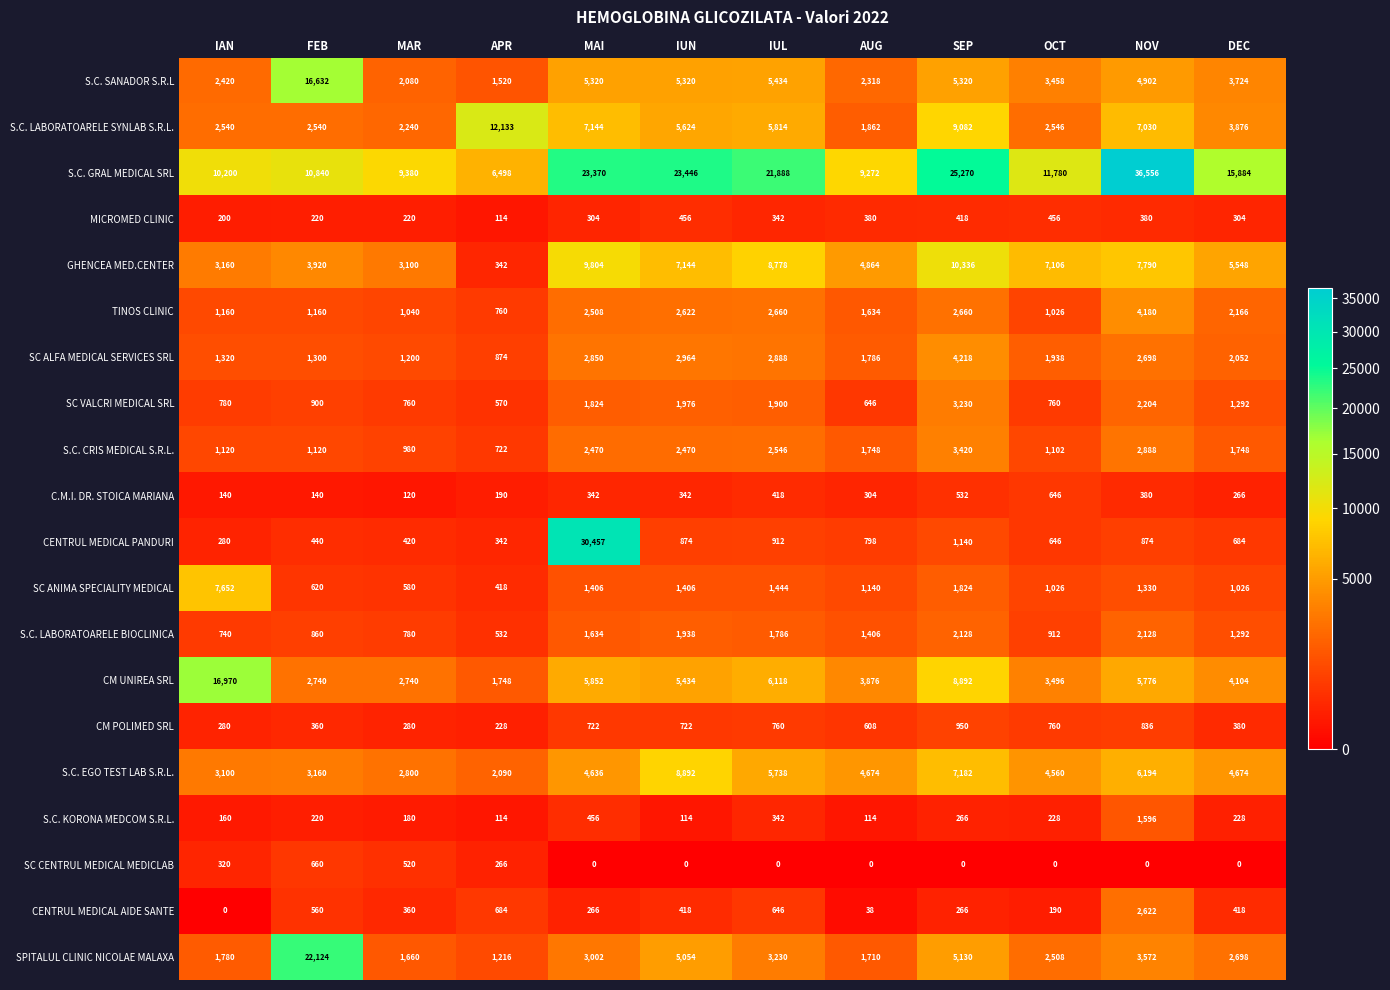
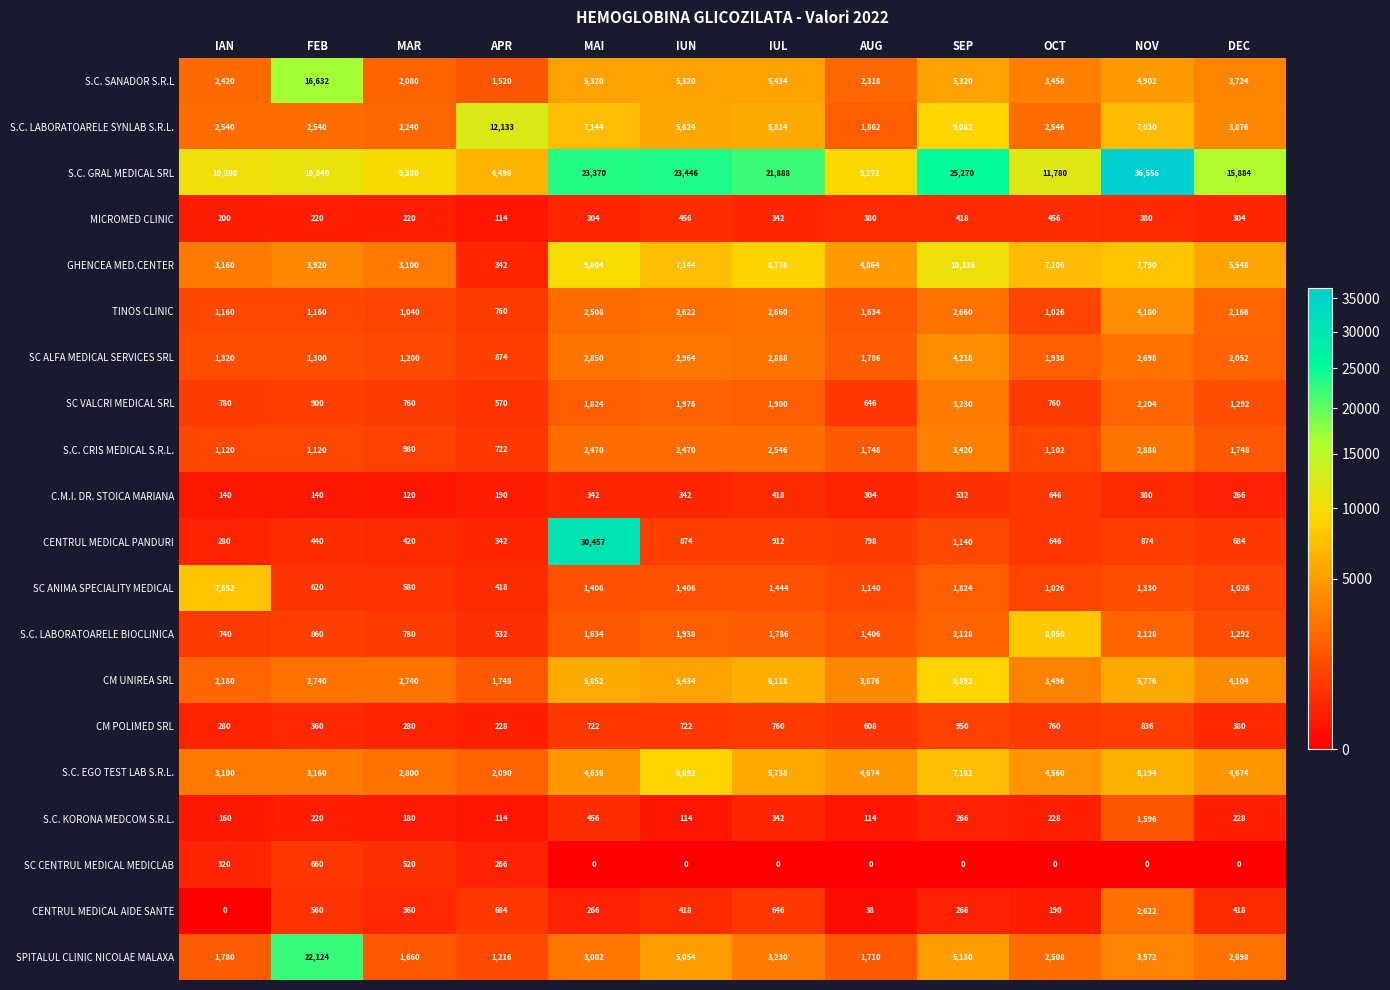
S.C. LABORATOARELE BIOCLINICA, OCT: 912 -> 8,050
CM UNIREA SRL, IAN: 16,970 -> 2,180
